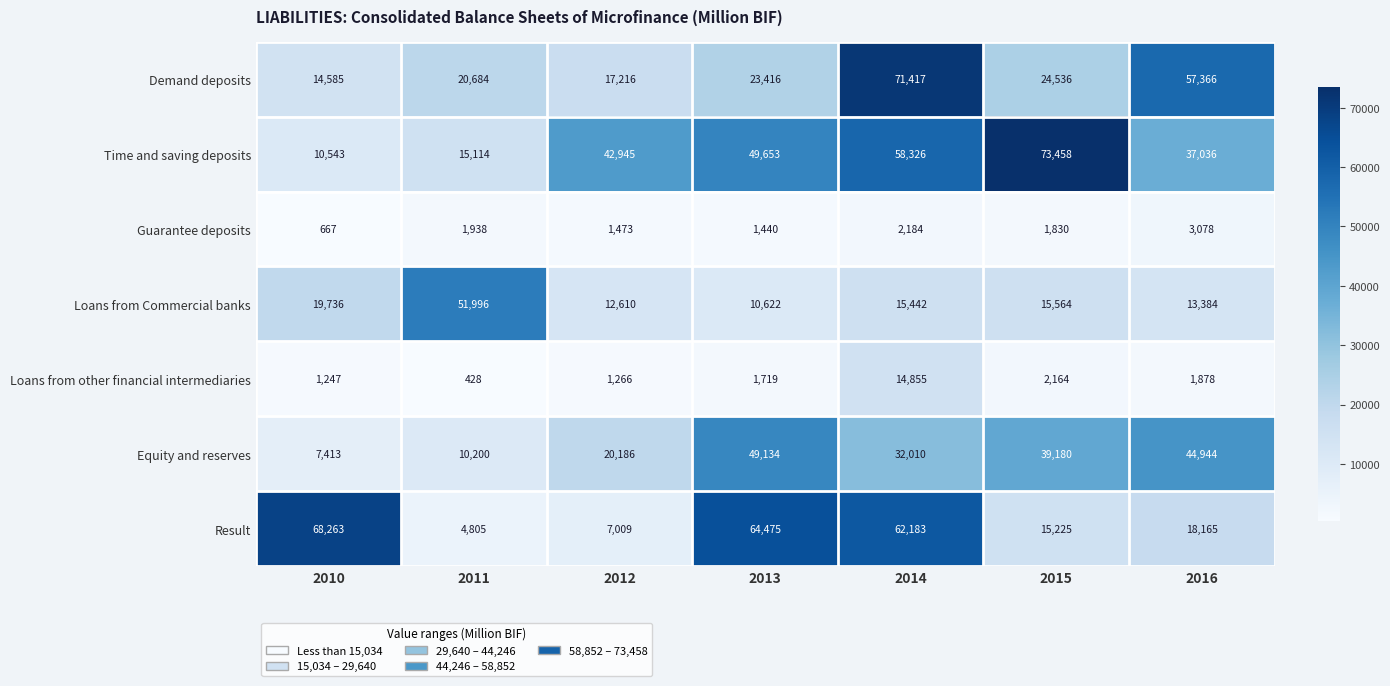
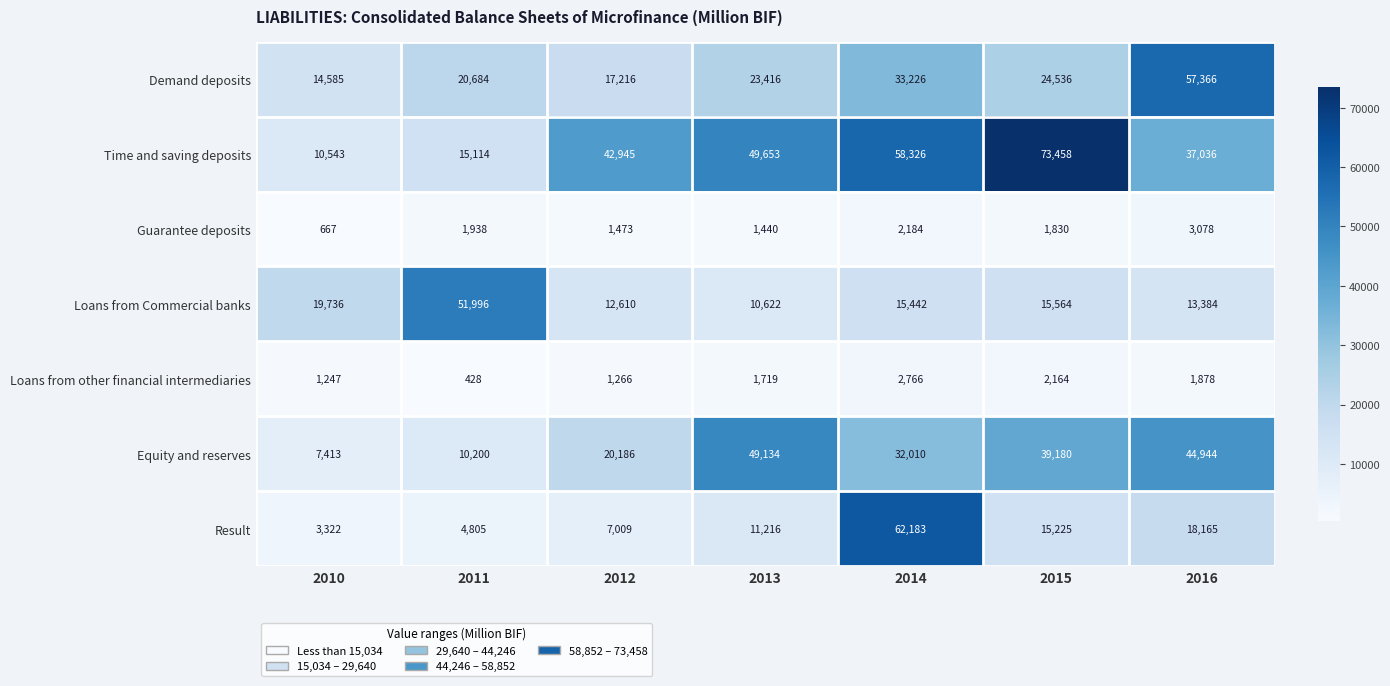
Demand deposits, 2014: 71,417 -> 33,226
Loans from other financial intermediaries, 2014: 14,855 -> 2,766
Result, 2010: 68,263 -> 3,322
Result, 2013: 64,475 -> 11,216
